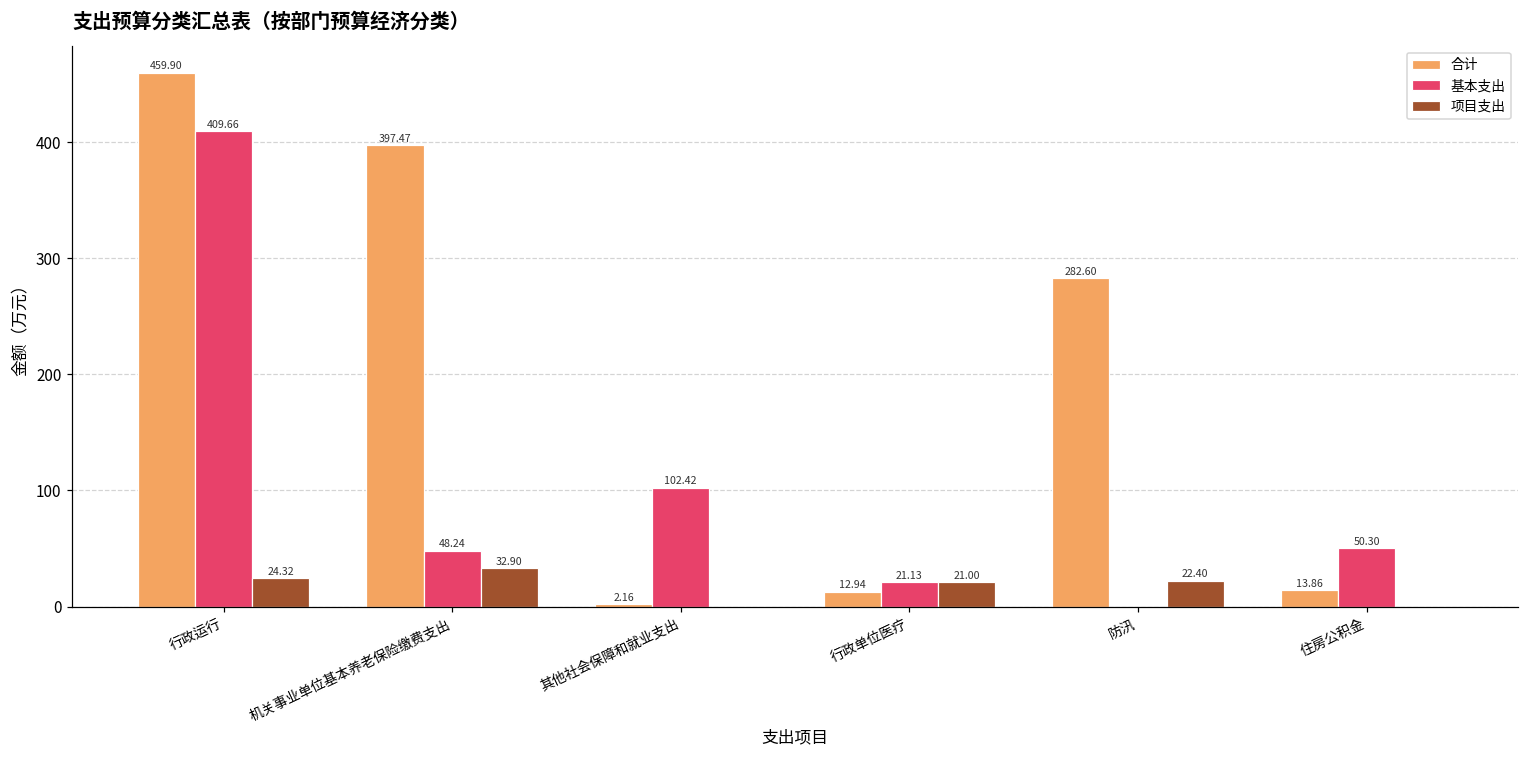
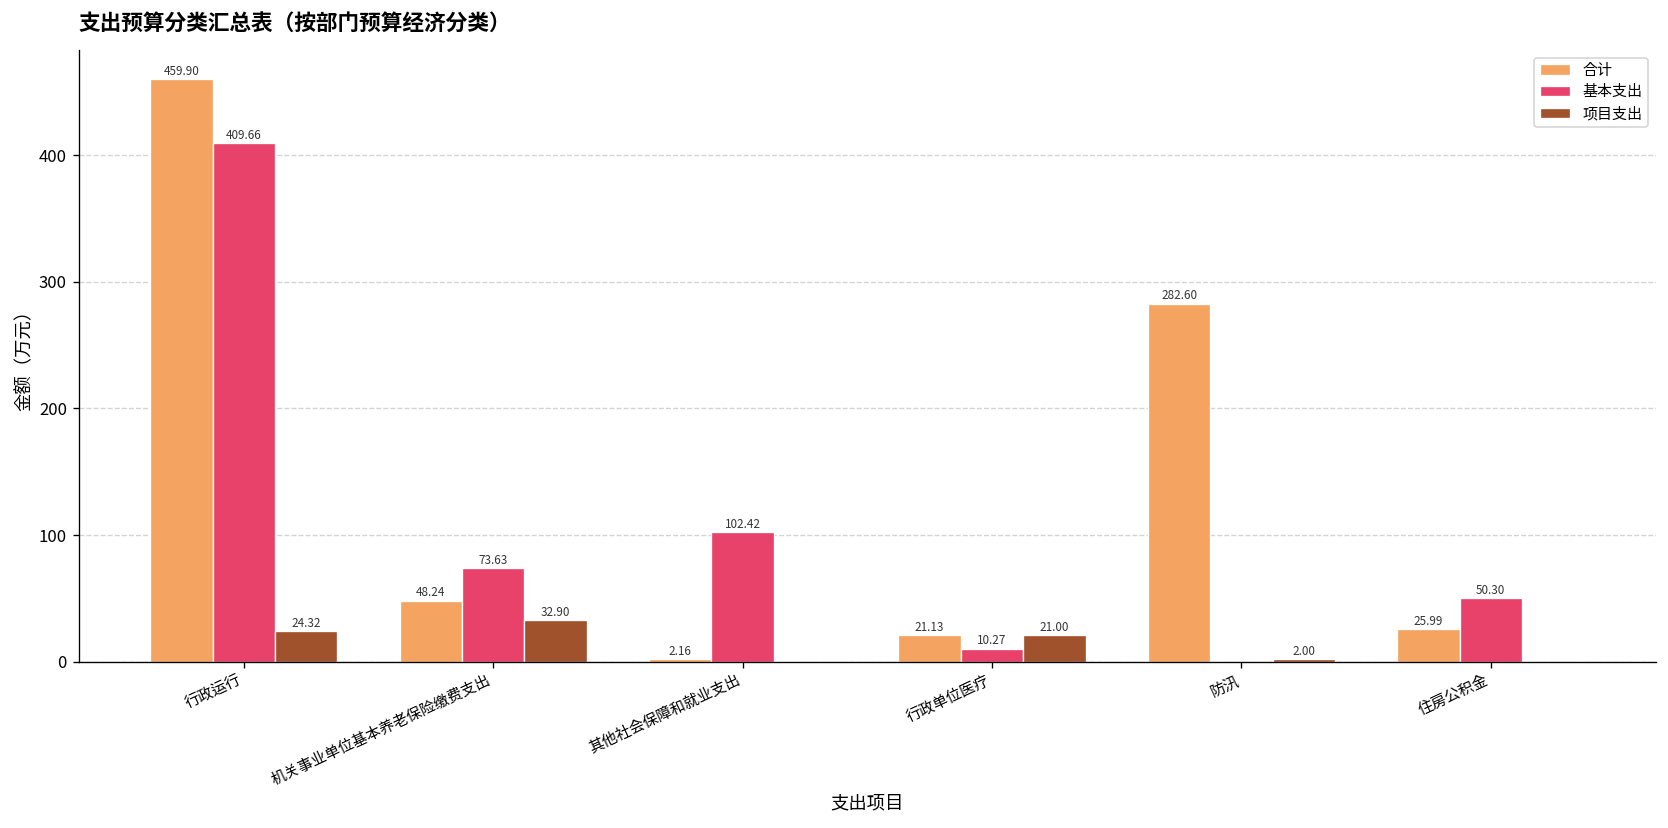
合计, 机关事业单位基本养老保险缴费支出: 397.47 -> 48.24
基本支出, 机关事业单位基本养老保险缴费支出: 48.24 -> 73.63
合计, 行政单位医疗: 12.94 -> 21.13
基本支出, 行政单位医疗: 21.13 -> 10.27
项目支出, 防汛: 22.40 -> 2.00
合计, 住房公积金: 13.86 -> 25.99
